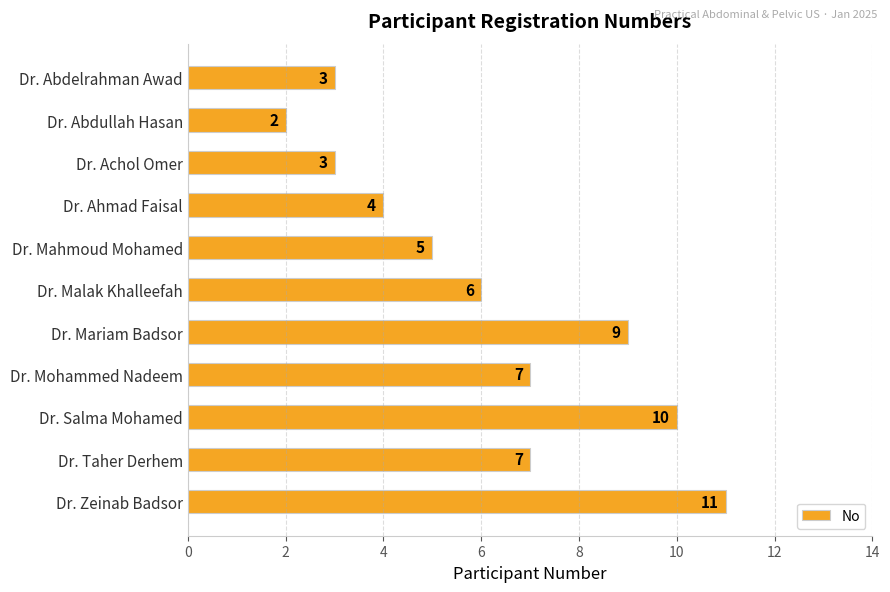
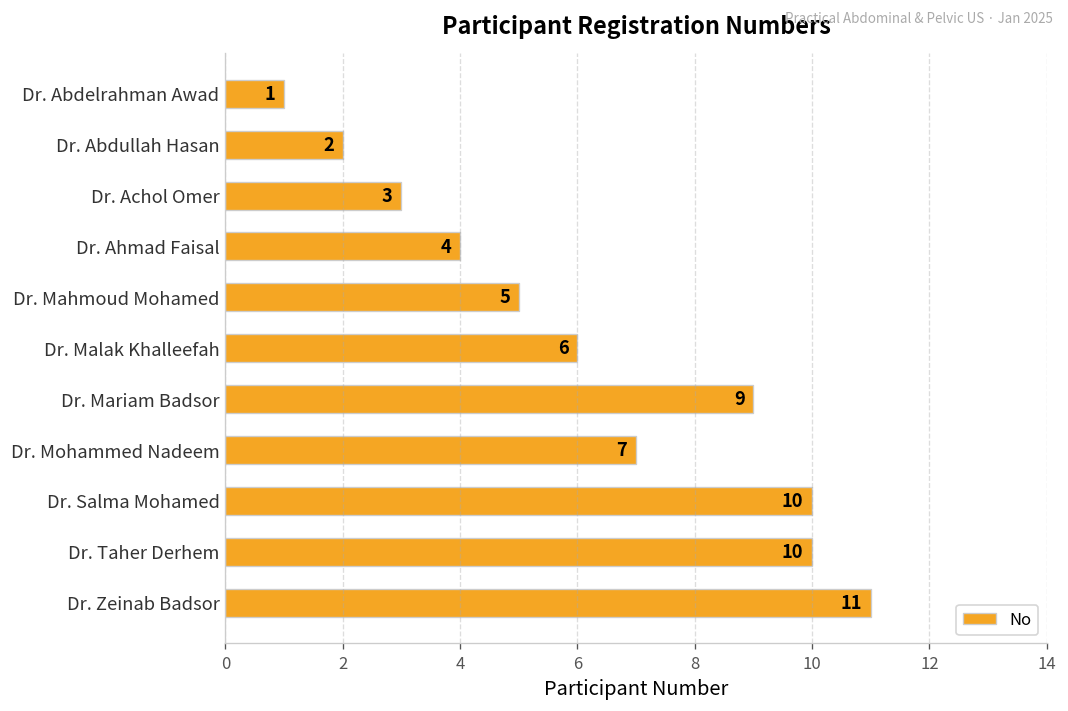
Dr. Abdelrahman Awad: 3 -> 1
Dr. Taher Derhem: 7 -> 10
